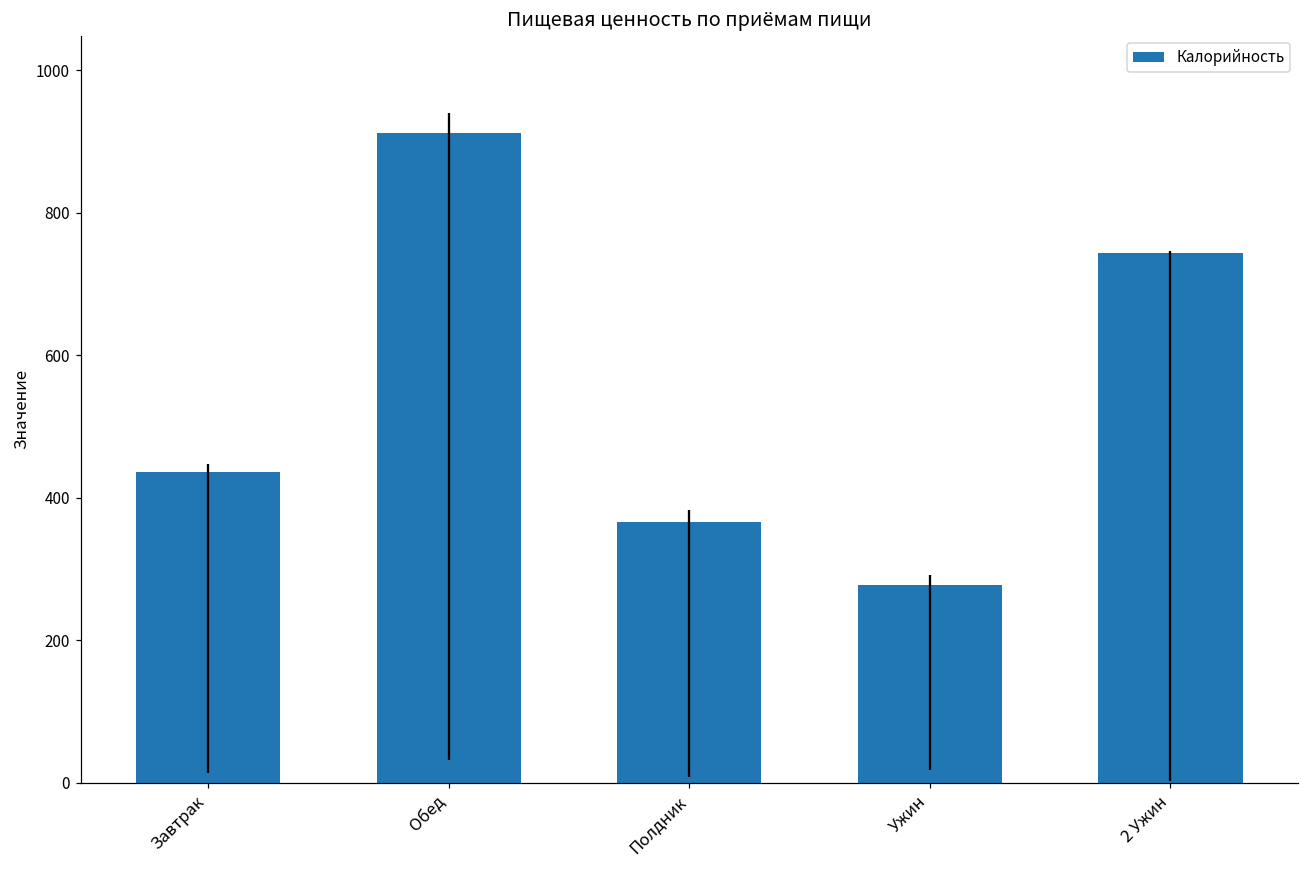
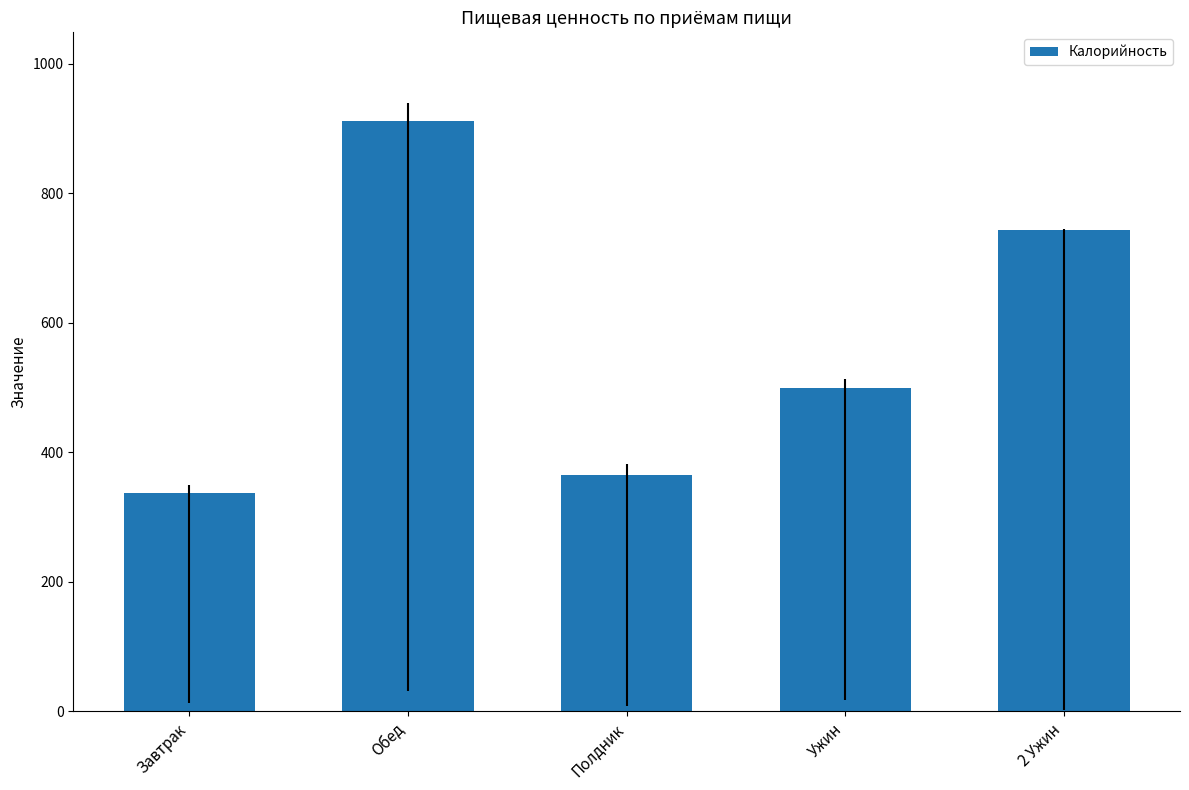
Завтрак: 440 -> 340
Ужин: 280 -> 500
